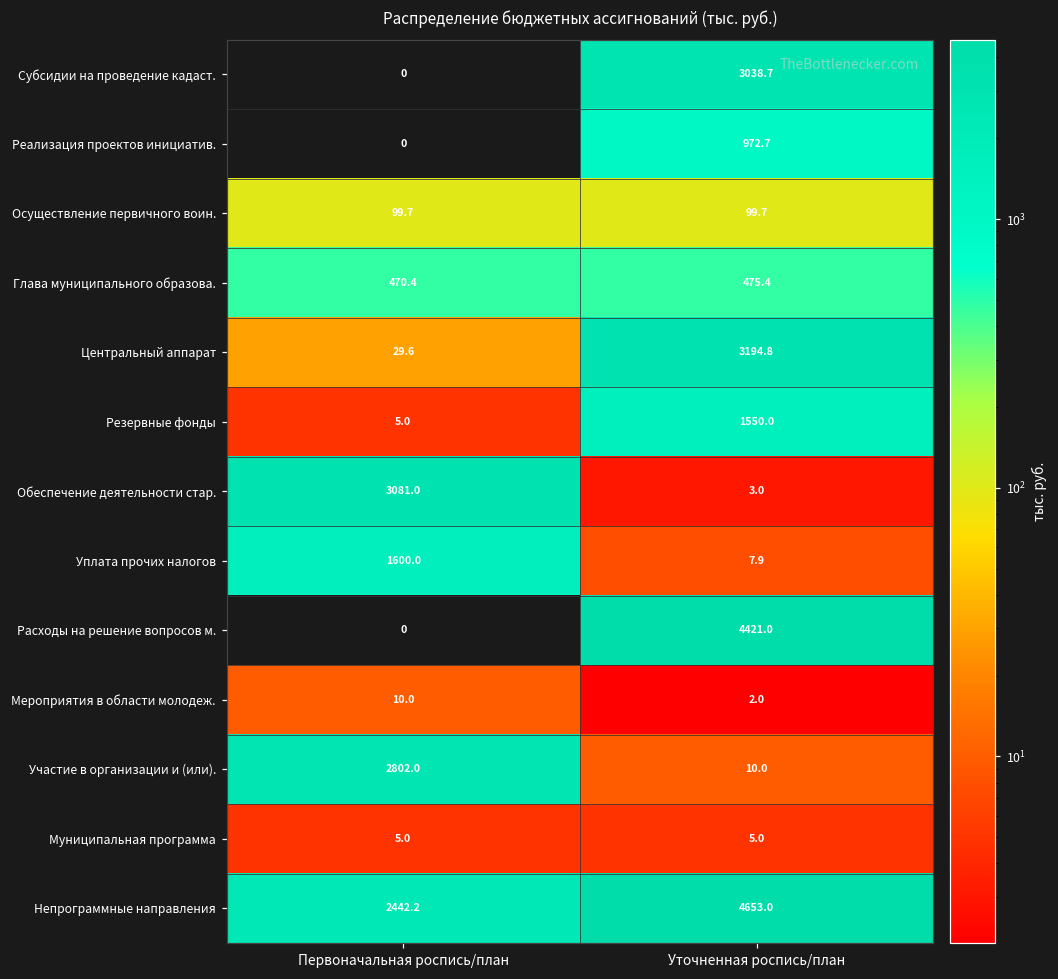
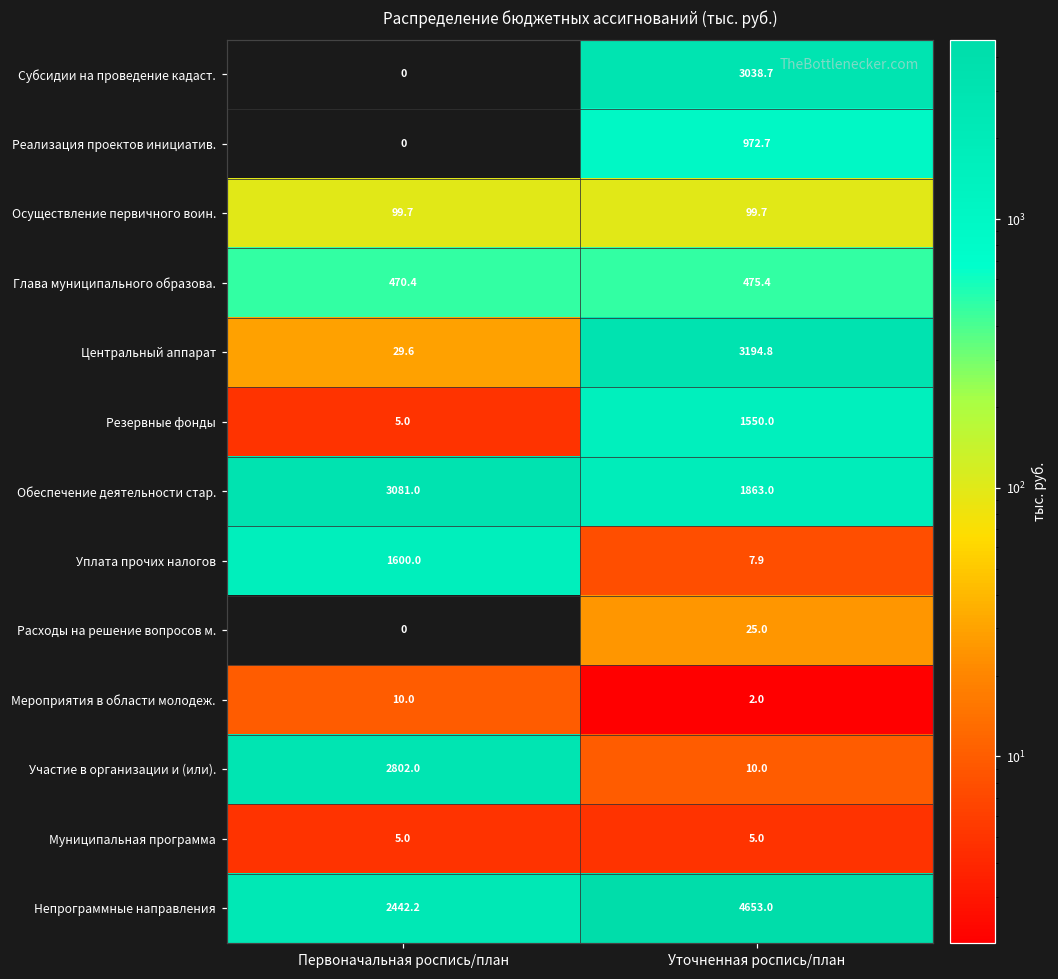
Обеспечение деятельности стар., Уточненная роспись/план: 3.0 -> 1863.0
Расходы на решение вопросов м., Уточненная роспись/план: 4421.0 -> 25.0
